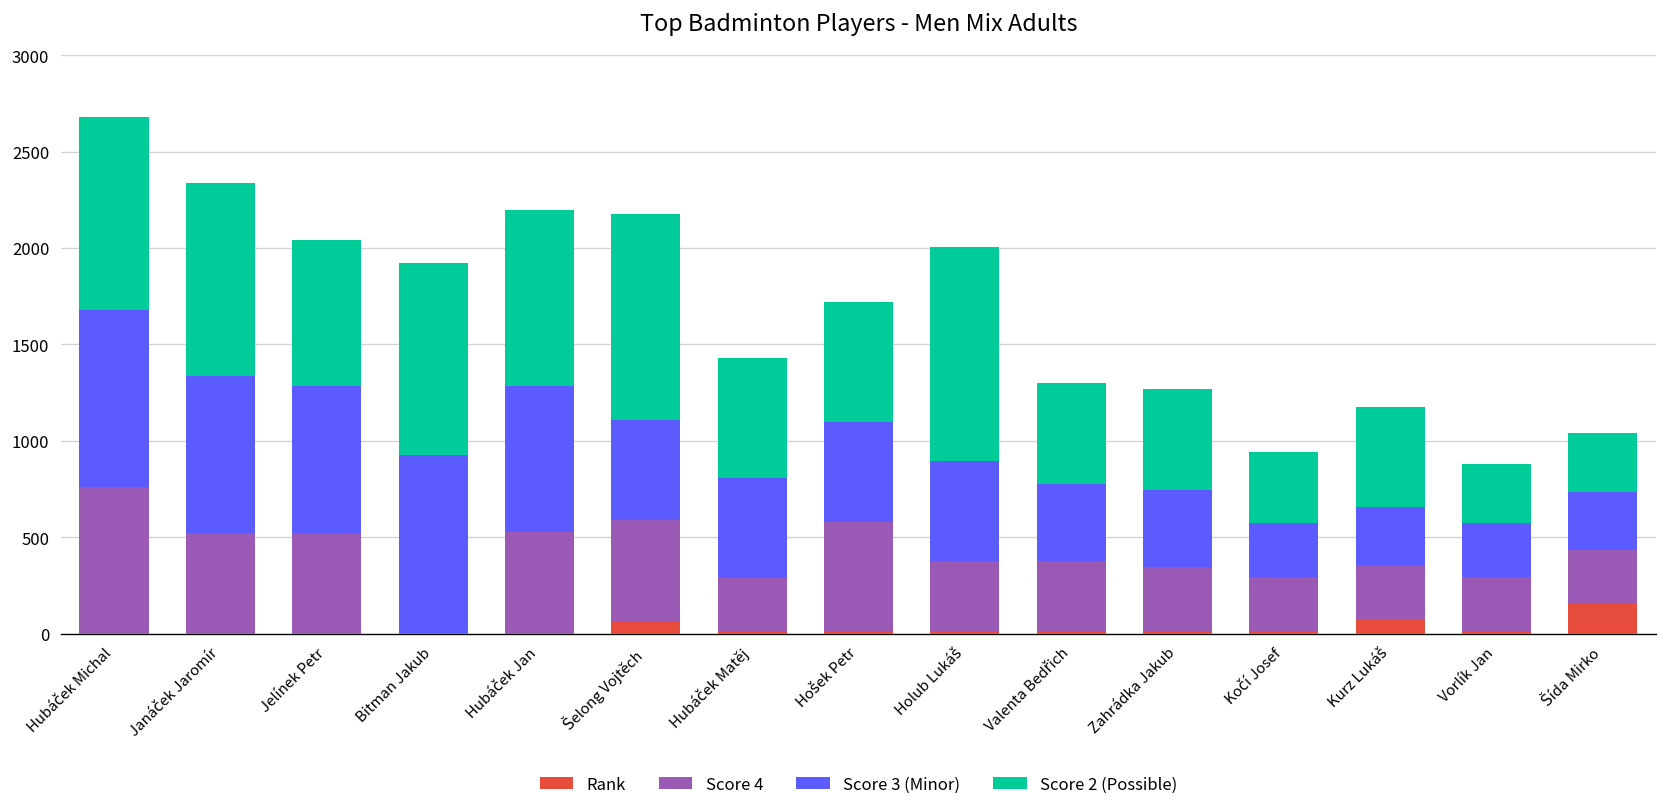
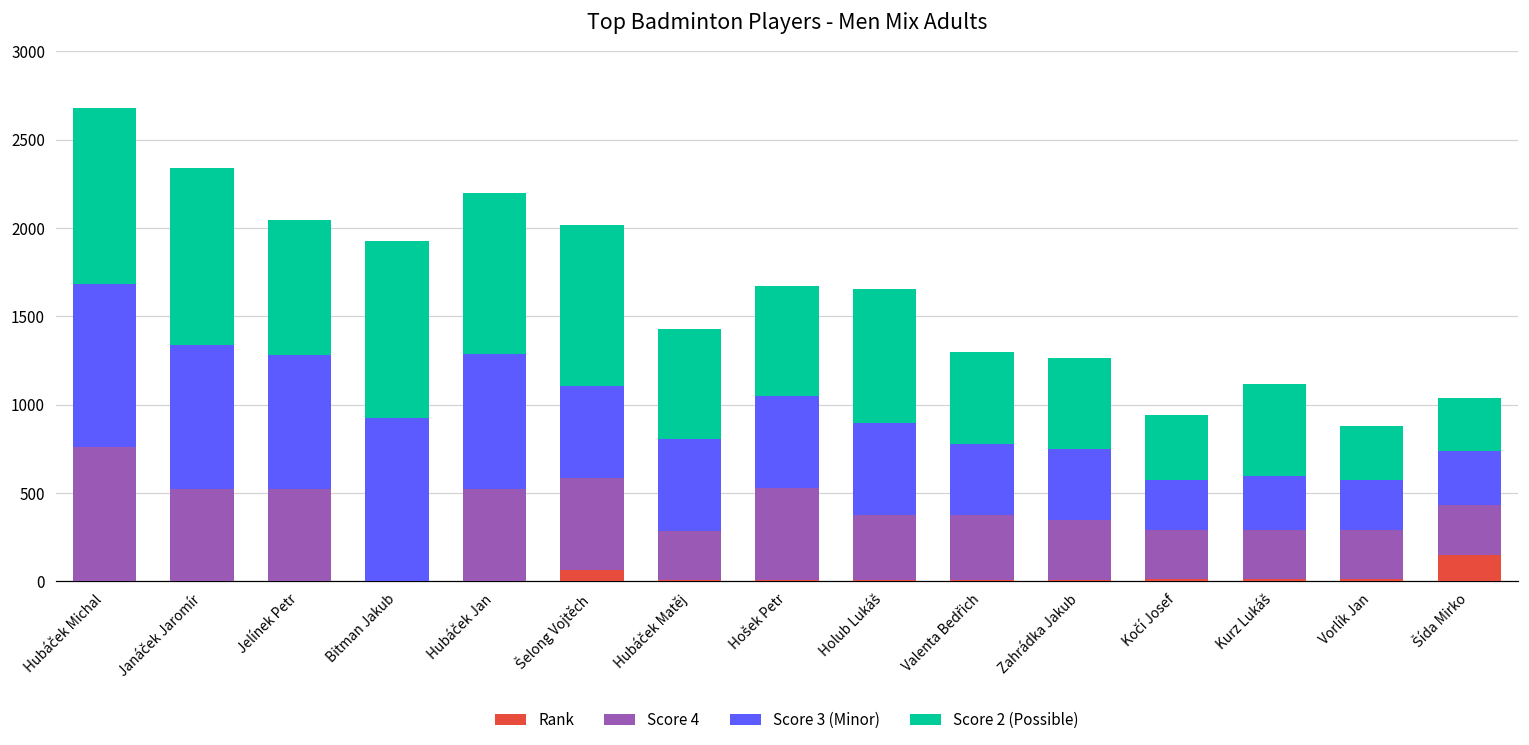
Score 2 (Possible), Šelong Vojtěch: 1070 -> 910
Score 4, Hošek Petr: 570 -> 520
Score 2 (Possible), Holub Lukáš: 1110 -> 760
Rank, Kurz Lukáš: 70 -> 10
